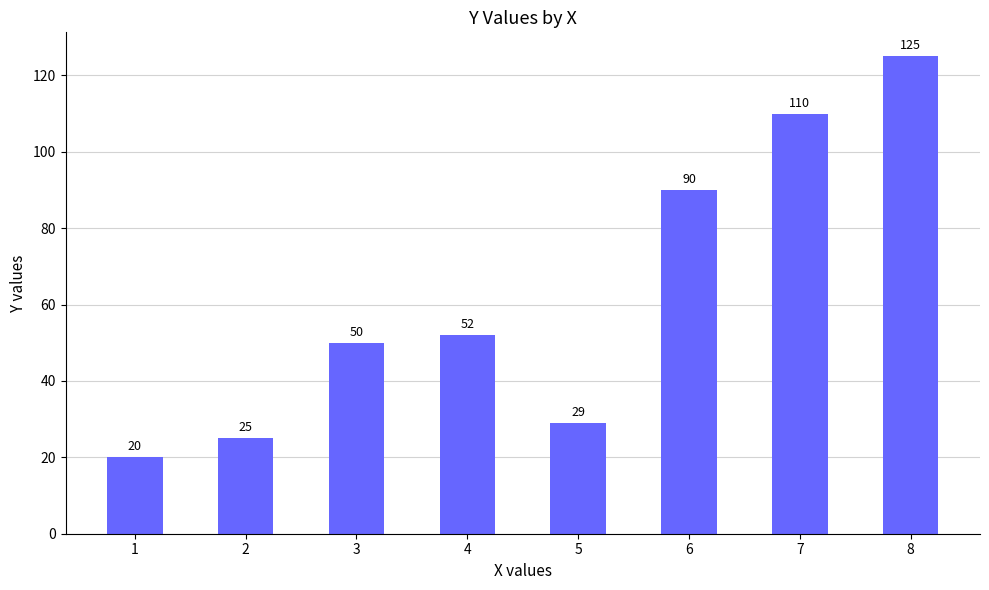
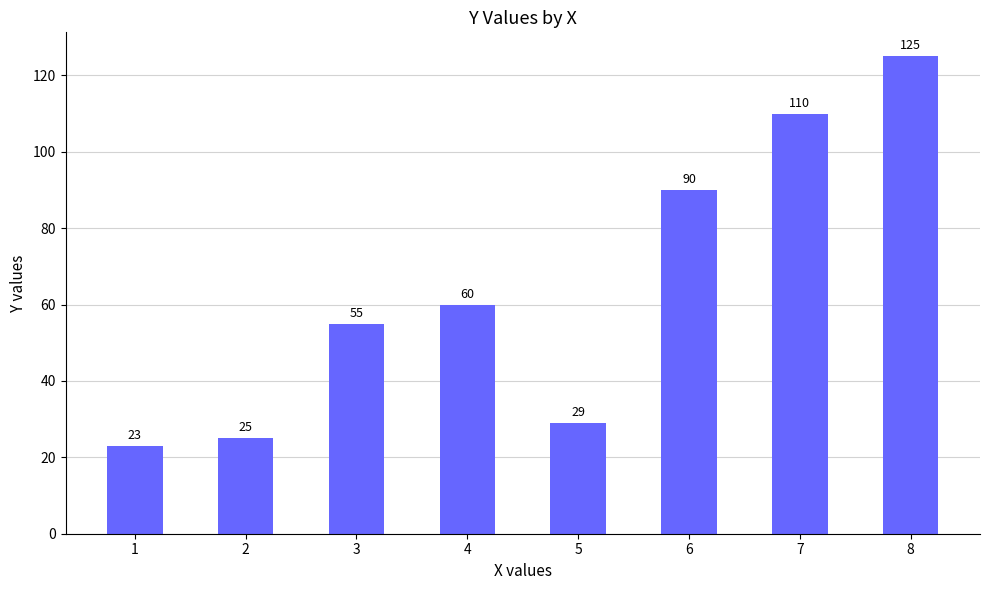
1: 20 -> 23
3: 50 -> 55
4: 52 -> 60
